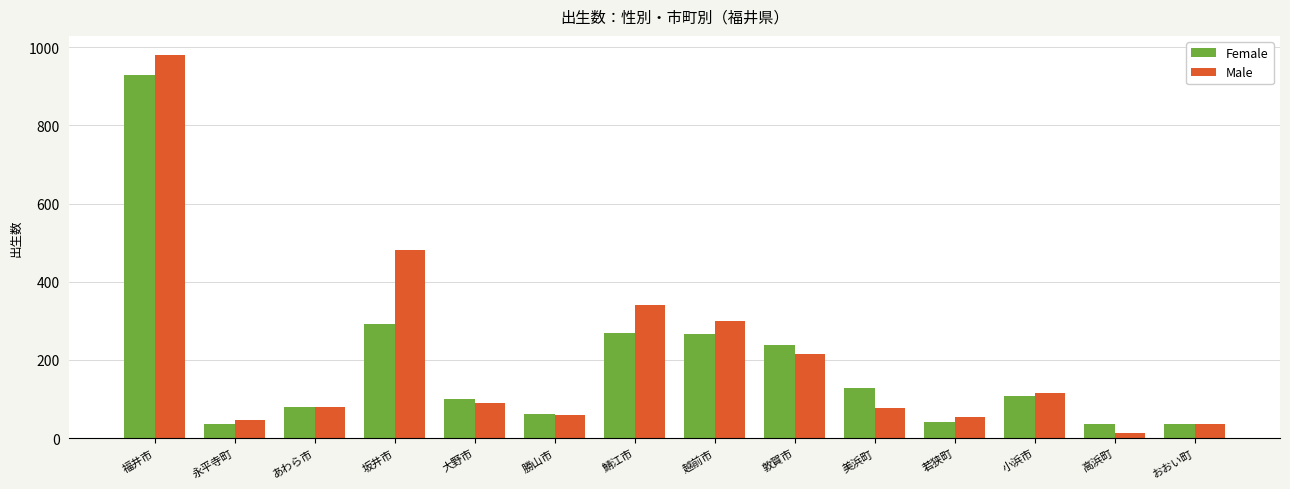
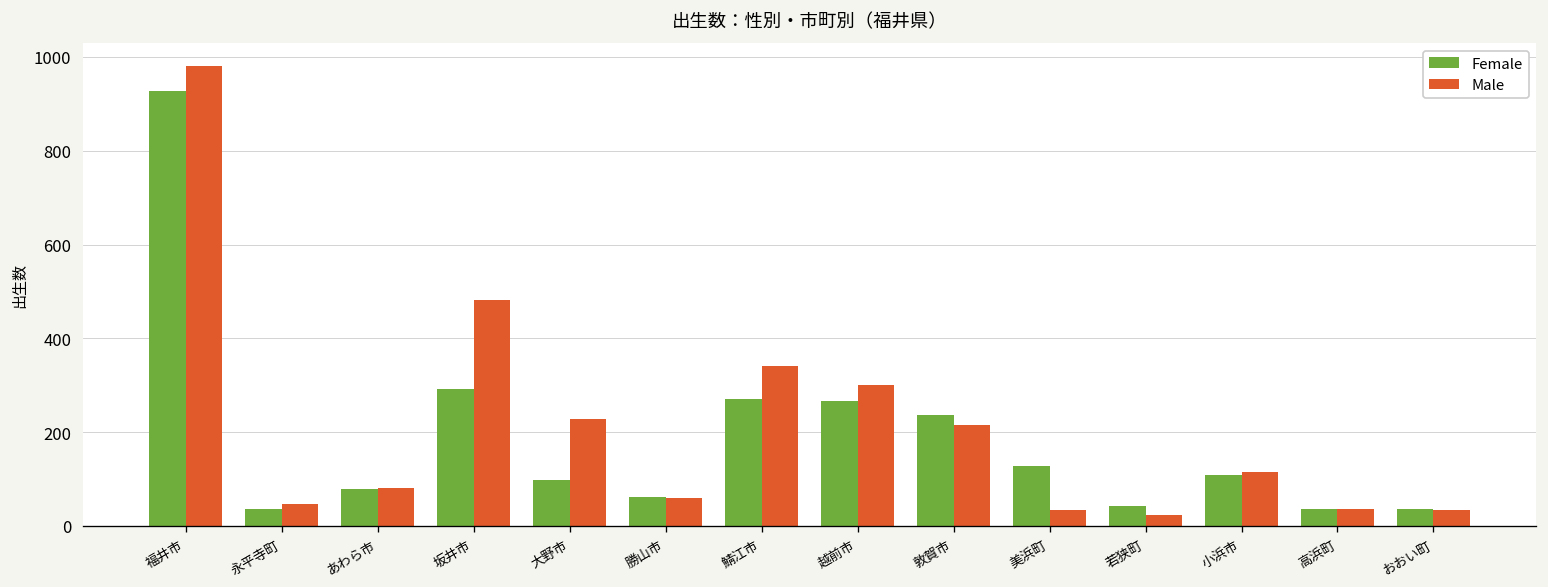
Male, 大野市: 90 -> 230
Male, 美浜町: 80 -> 40
Male, 若狭町: 60 -> 20
Male, 高浜町: 10 -> 40
